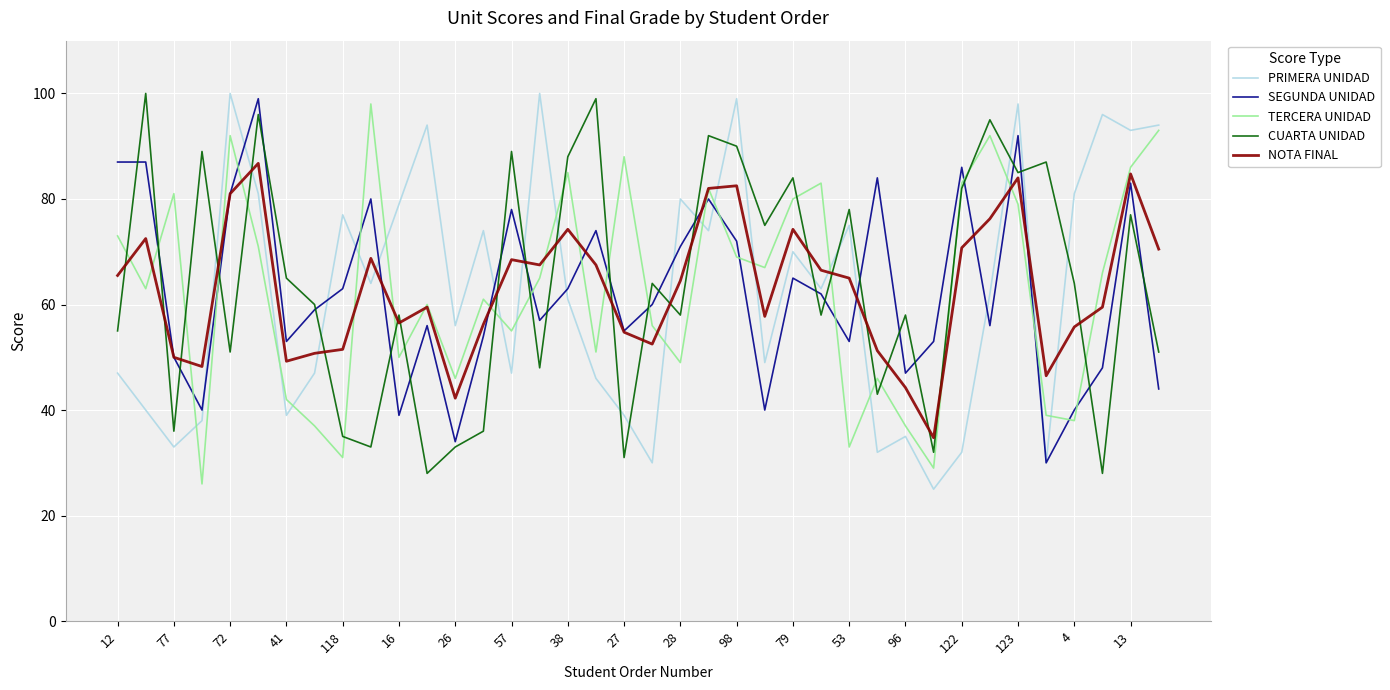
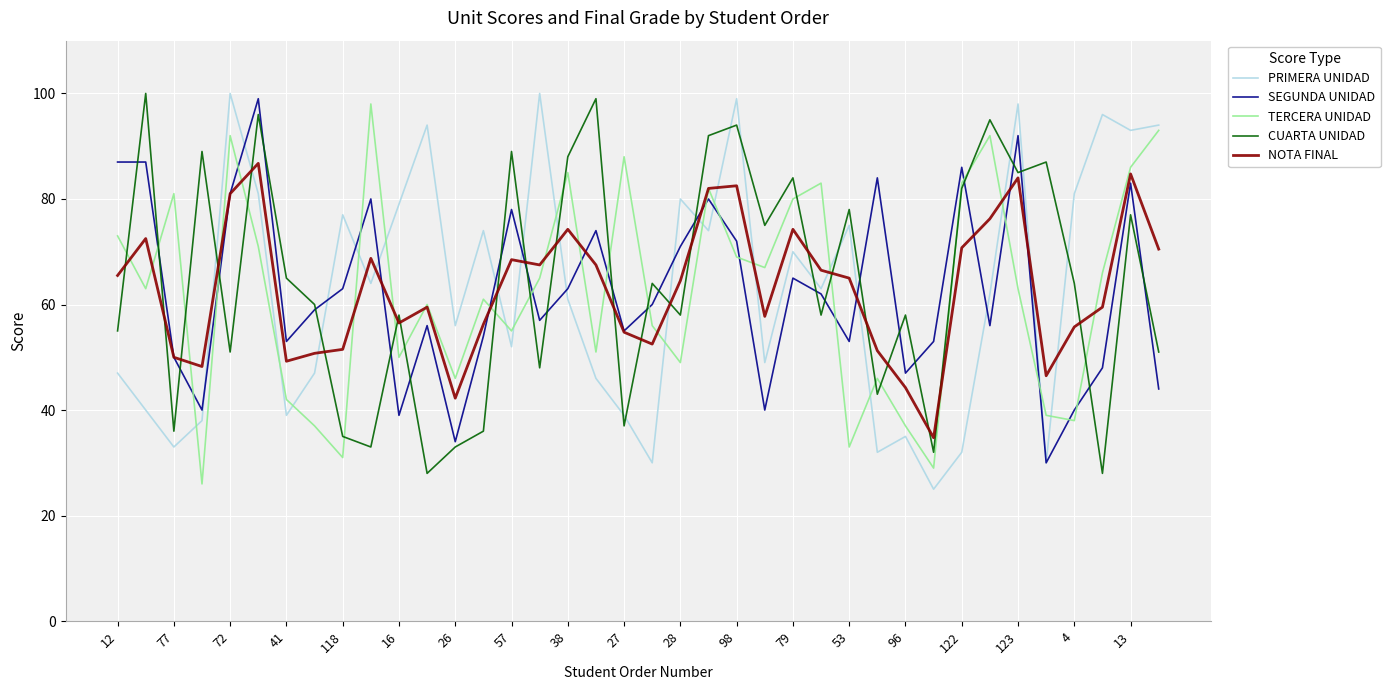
PRIMERA UNIDAD, 57: 47 -> 52
CUARTA UNIDAD, 27: 31 -> 37
CUARTA UNIDAD, 98: 90 -> 94
TERCERA UNIDAD, 123: 79 -> 63
